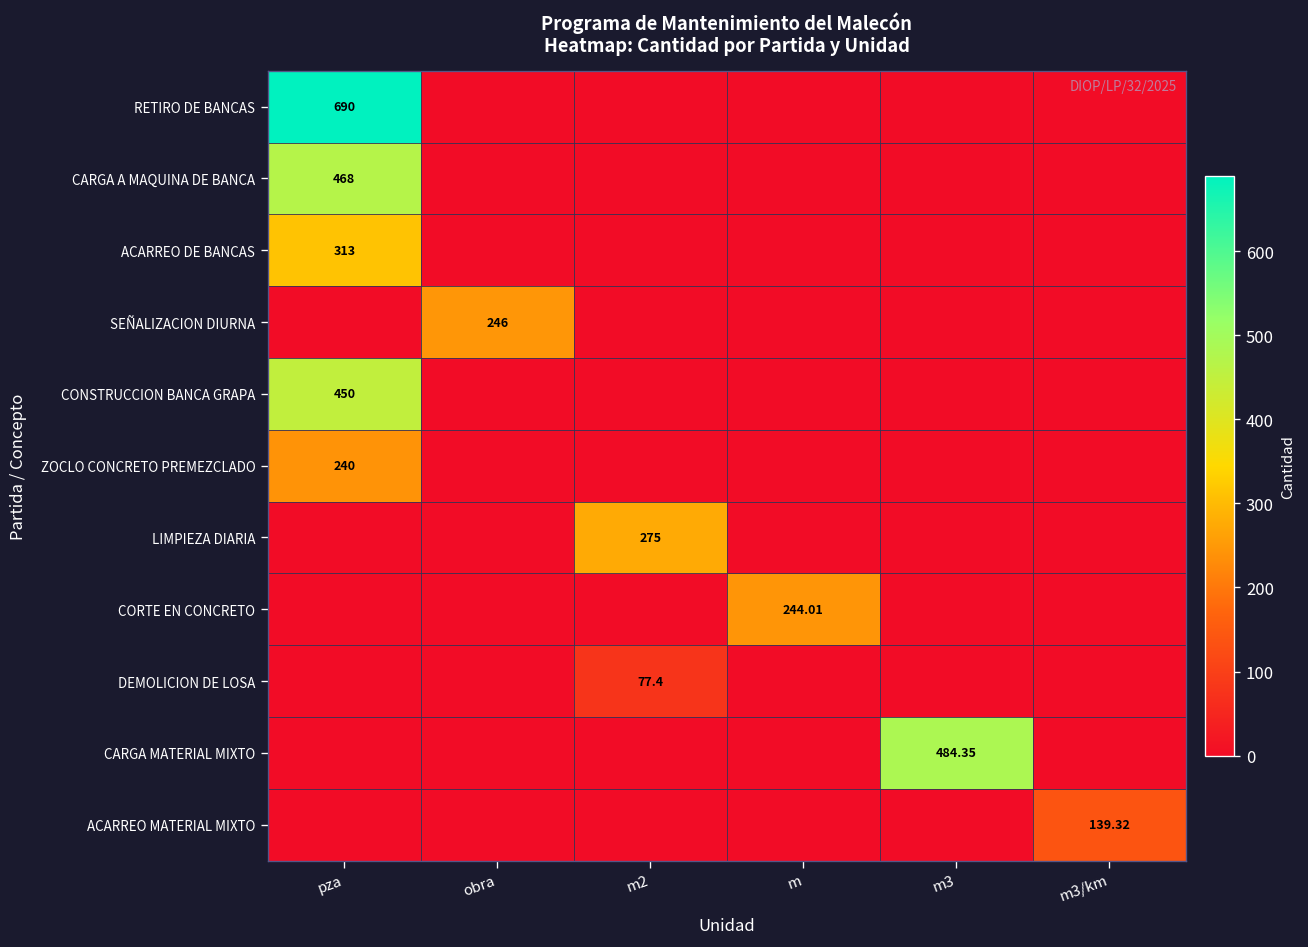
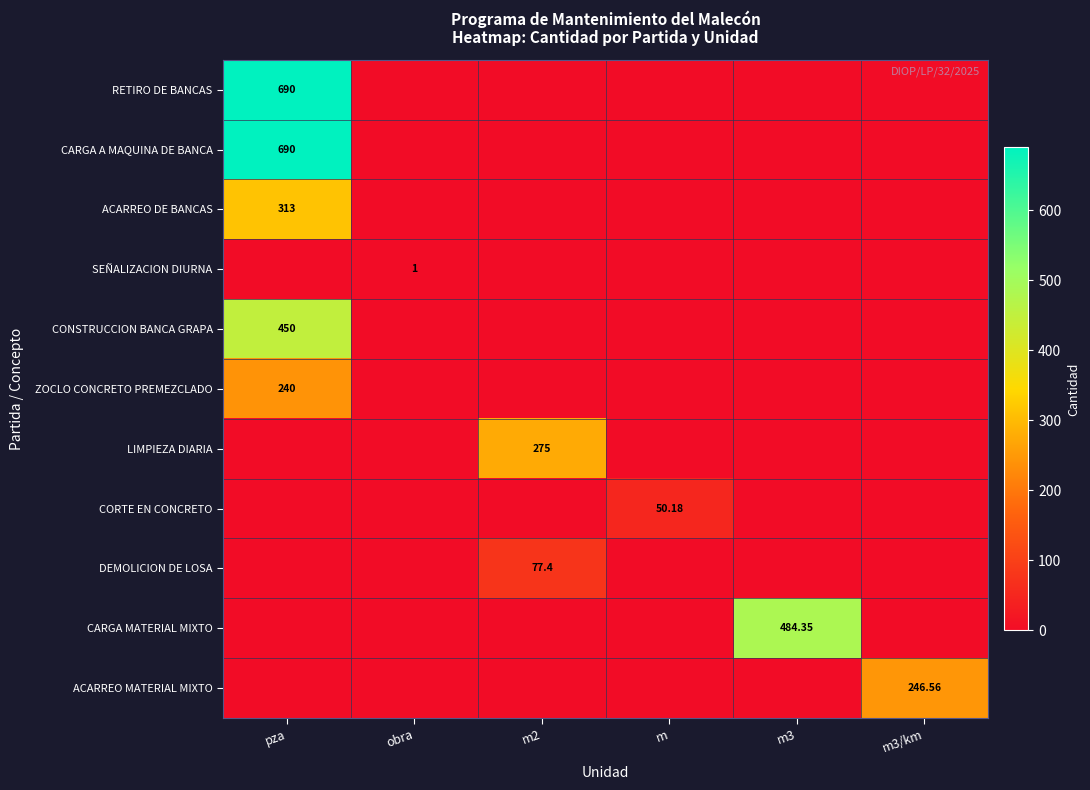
CARGA A MAQUINA DE BANCA, pza: 468 -> 690
SEÑALIZACION DIURNA, obra: 246 -> 1
CORTE EN CONCRETO, m: 244.01 -> 50.18
ACARREO MATERIAL MIXTO, m3/km: 139.32 -> 246.56
